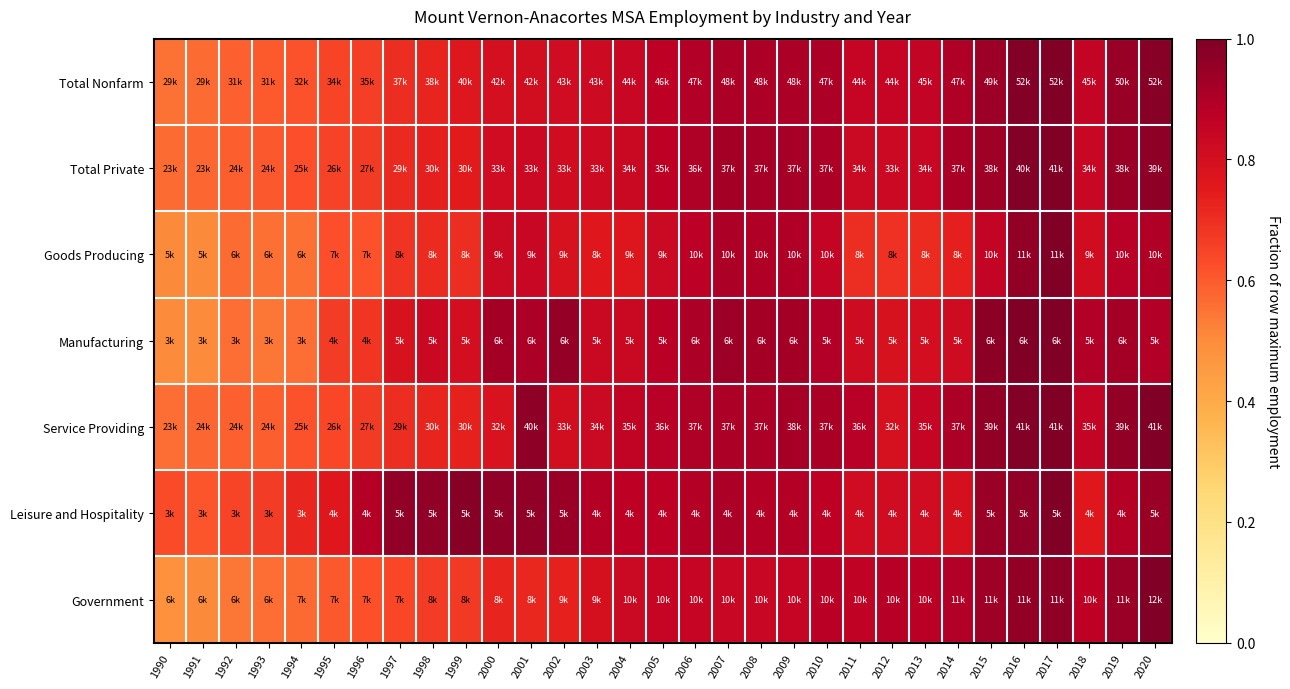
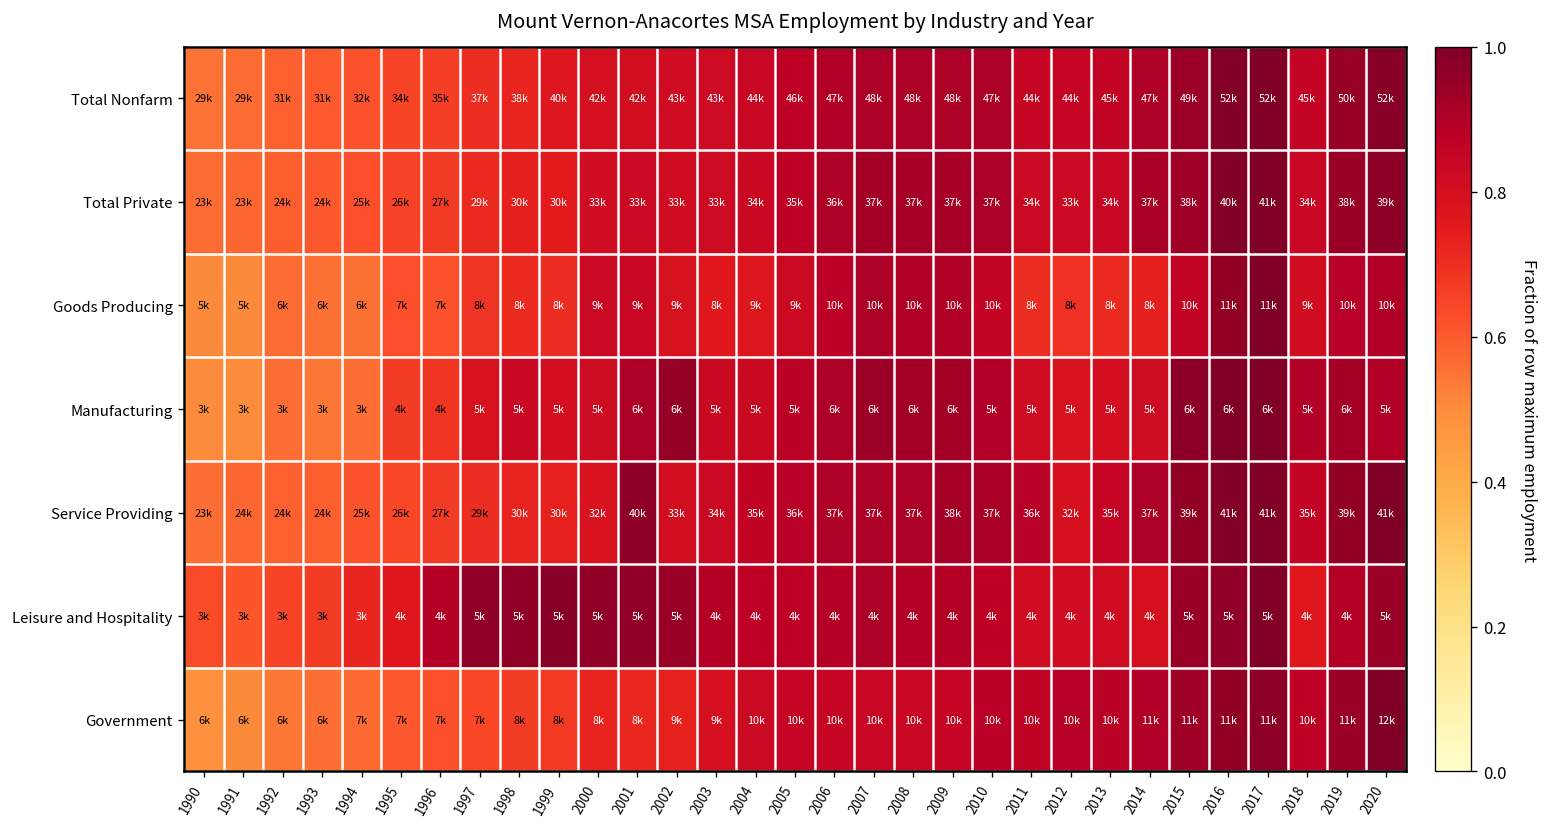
Manufacturing, 2000: 6k -> 5k
